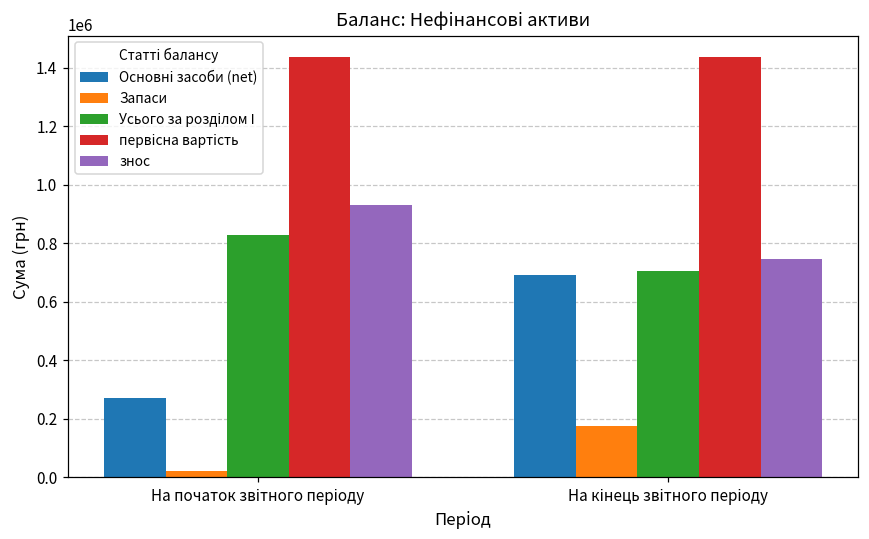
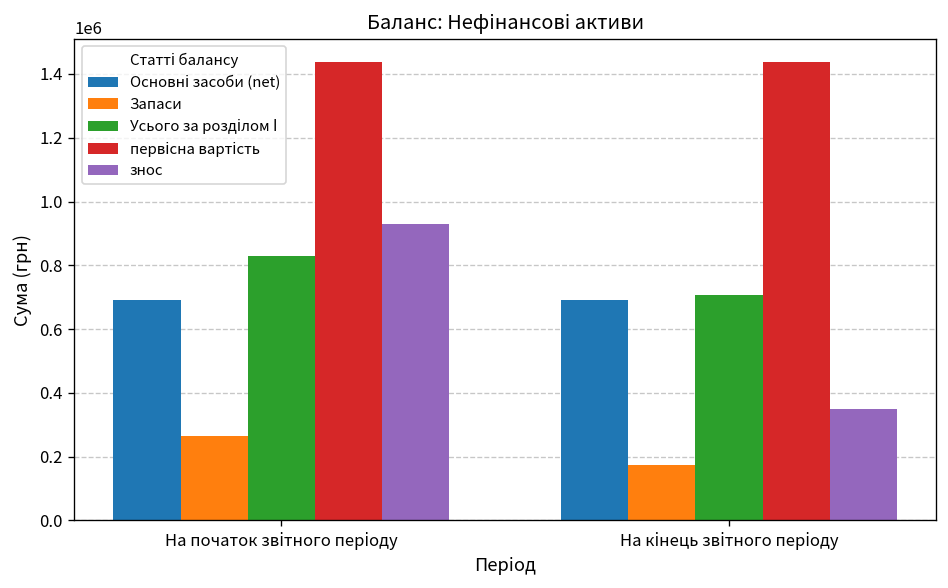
Основні засоби (net), На початок звітного періоду: 270000 -> 690000
Запаси, На початок звітного періоду: 20000 -> 270000
знос, На кінець звітного періоду: 750000 -> 350000
